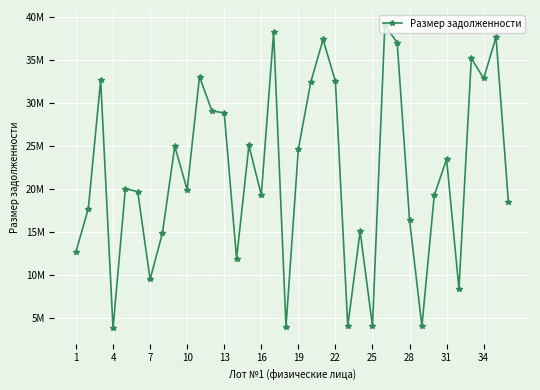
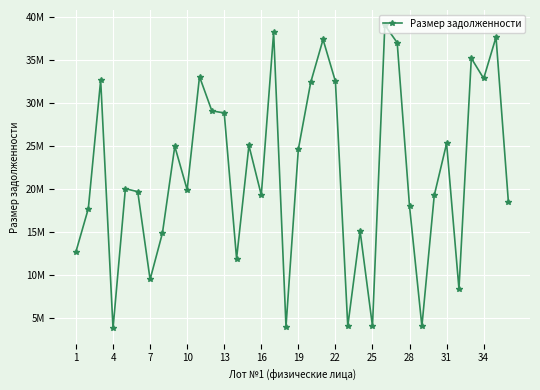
28: 16000000 -> 18000000
31: 24000000 -> 25000000
